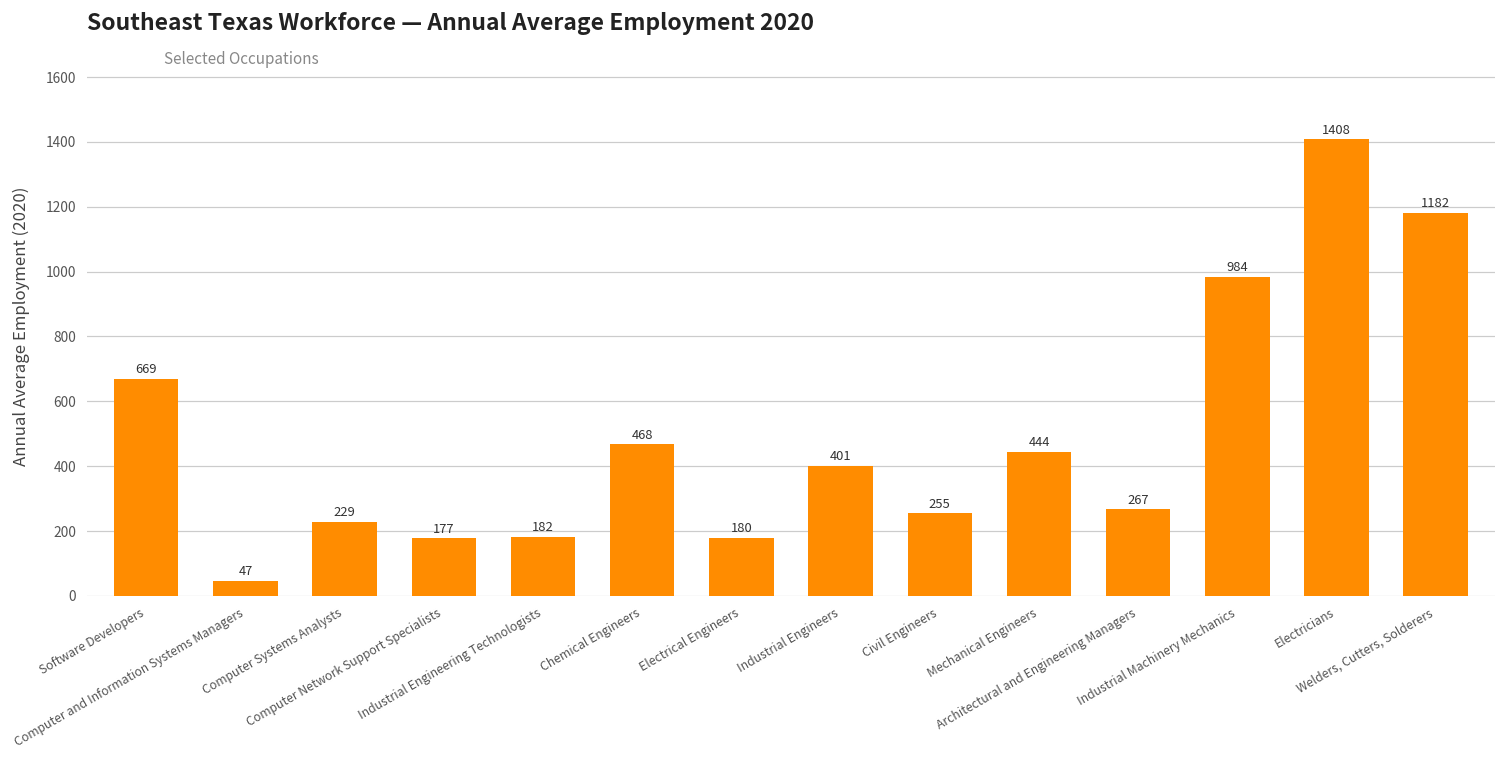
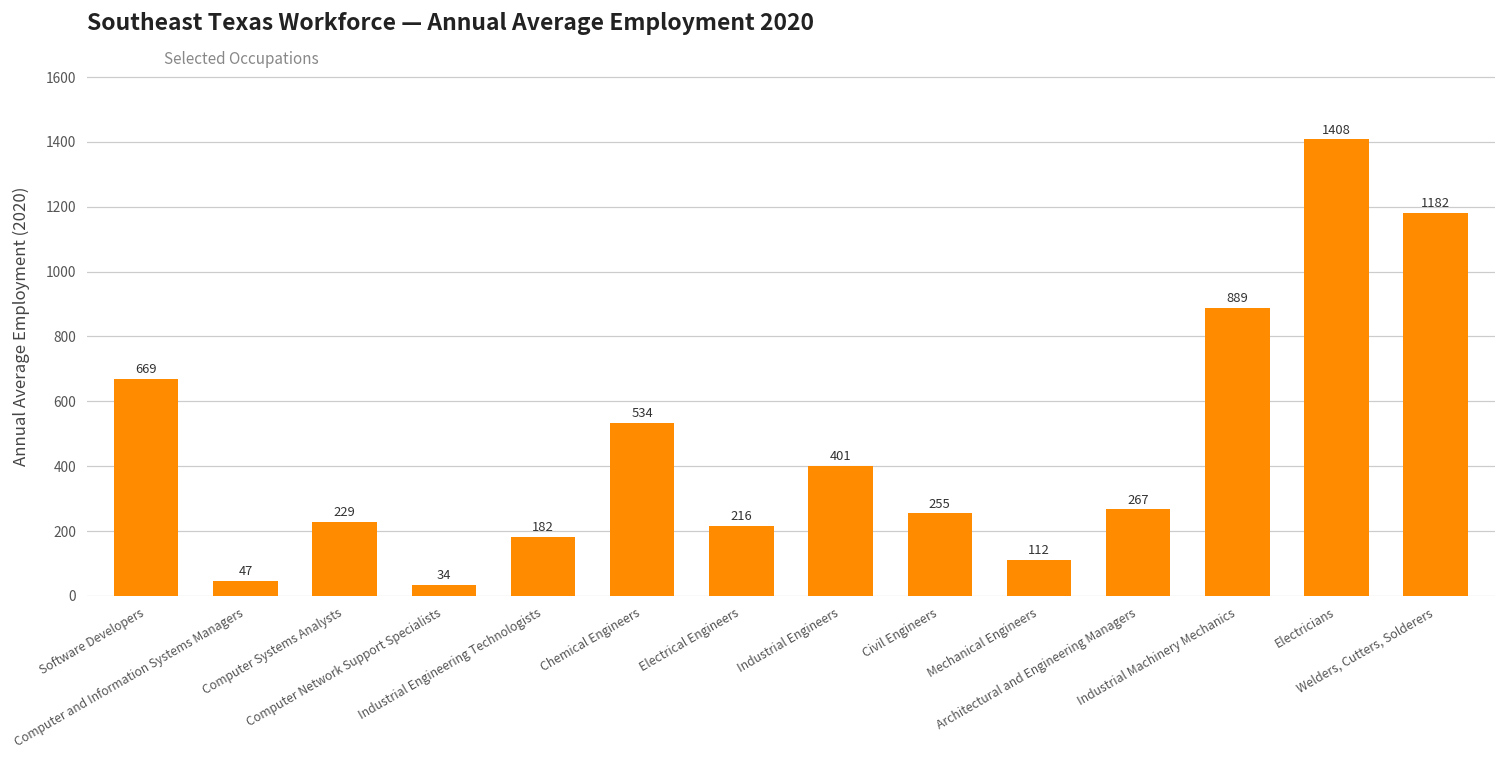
Computer Network Support Specialists: 177 -> 34
Chemical Engineers: 468 -> 534
Electrical Engineers: 180 -> 216
Mechanical Engineers: 444 -> 112
Industrial Machinery Mechanics: 984 -> 889
